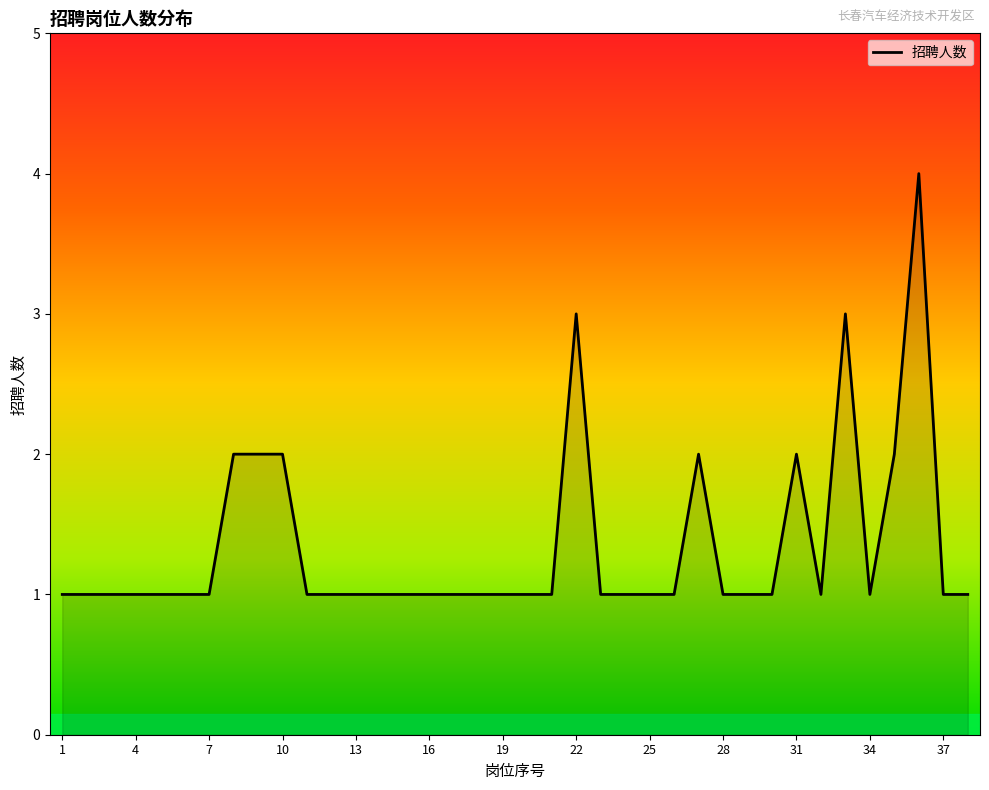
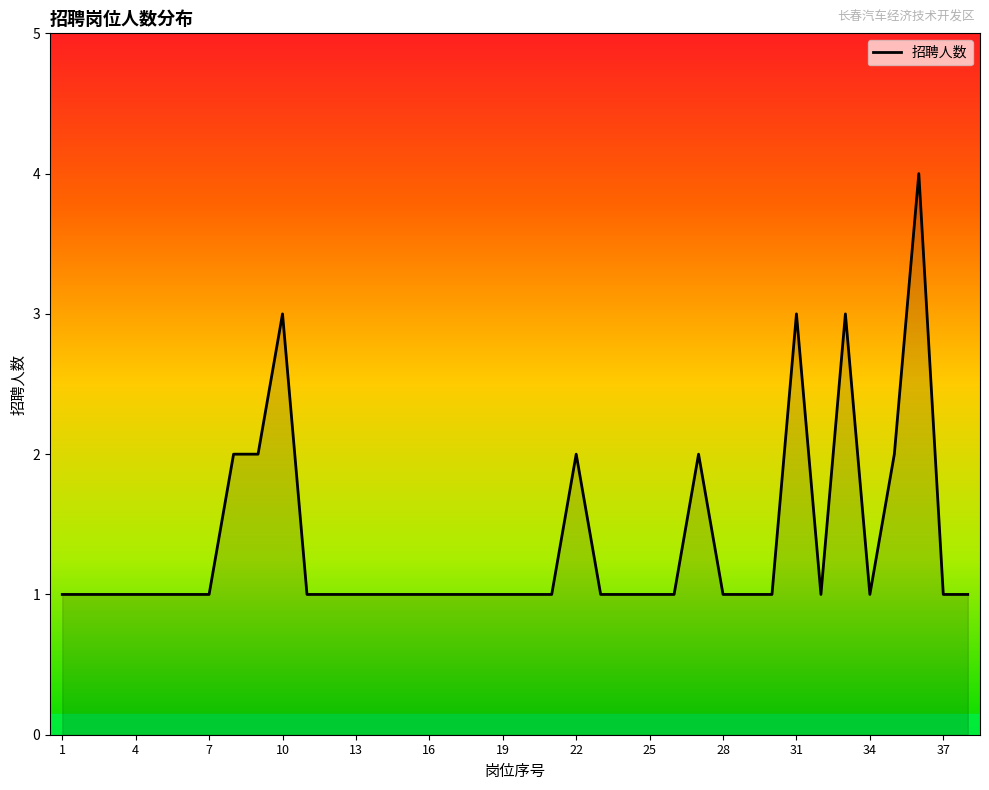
10: 2 -> 3
22: 3 -> 2
31: 2 -> 3
